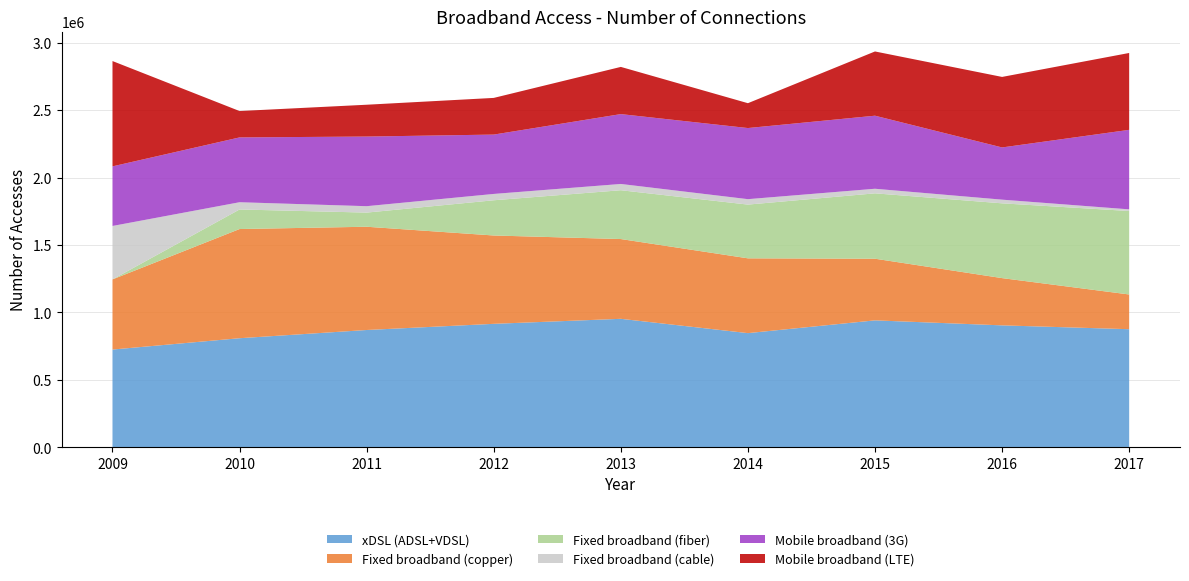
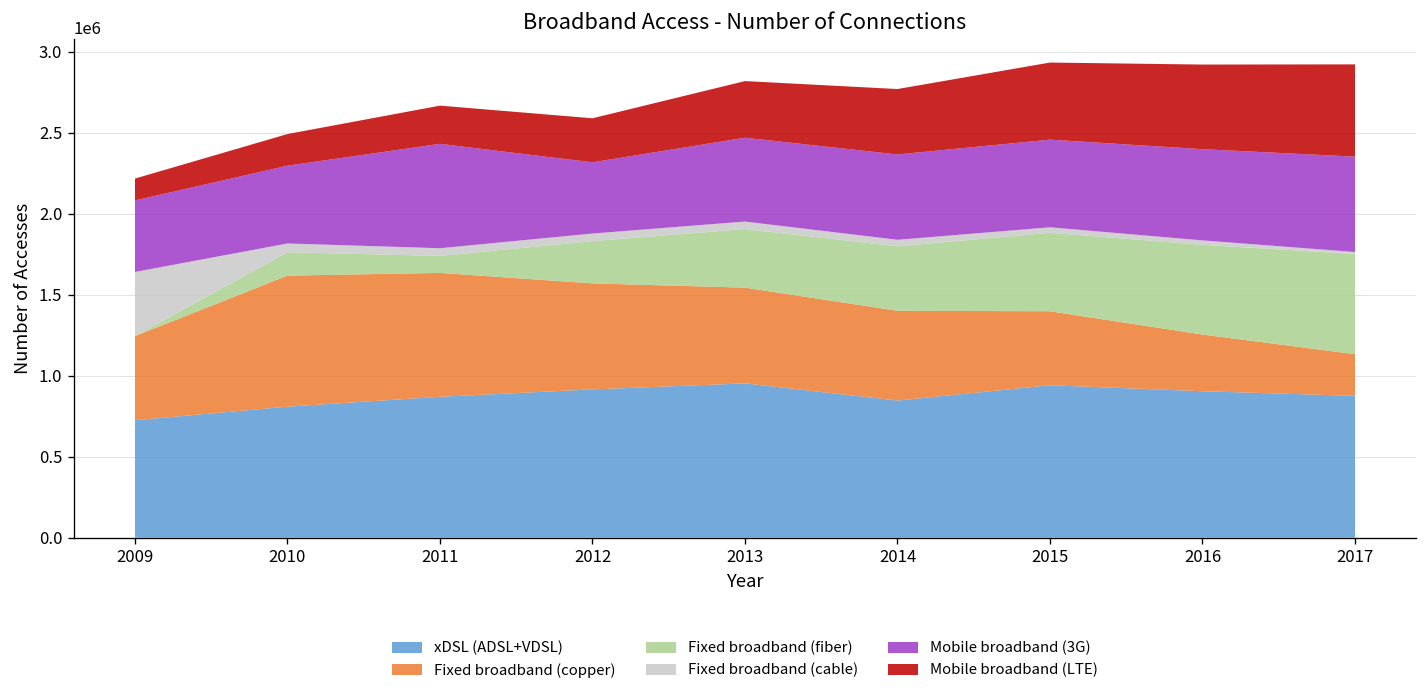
Mobile broadband (LTE), 2009: 780000 -> 140000
Mobile broadband (3G), 2011: 520000 -> 640000
Mobile broadband (LTE), 2014: 180000 -> 400000
Mobile broadband (3G), 2016: 390000 -> 560000
